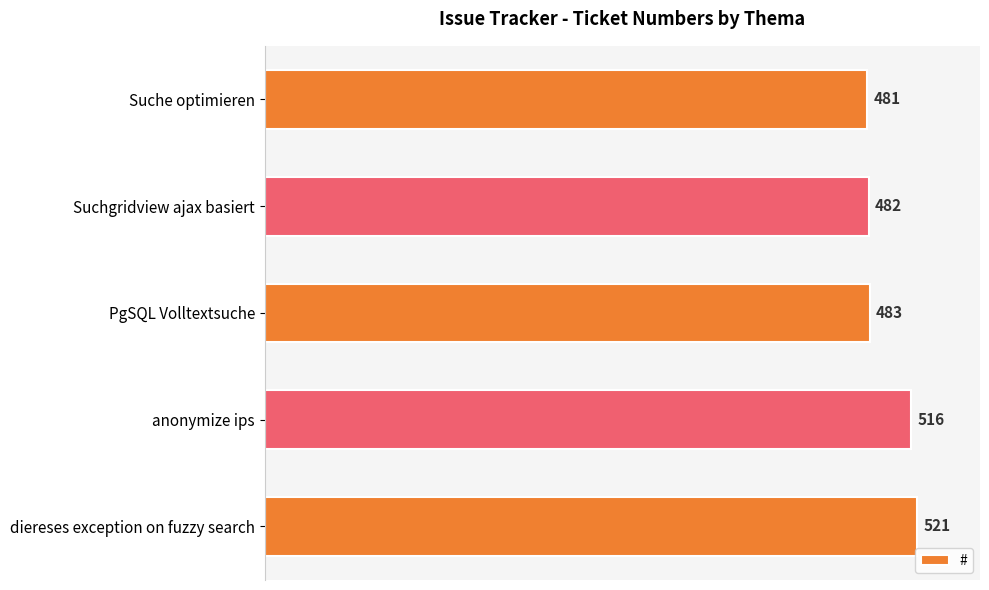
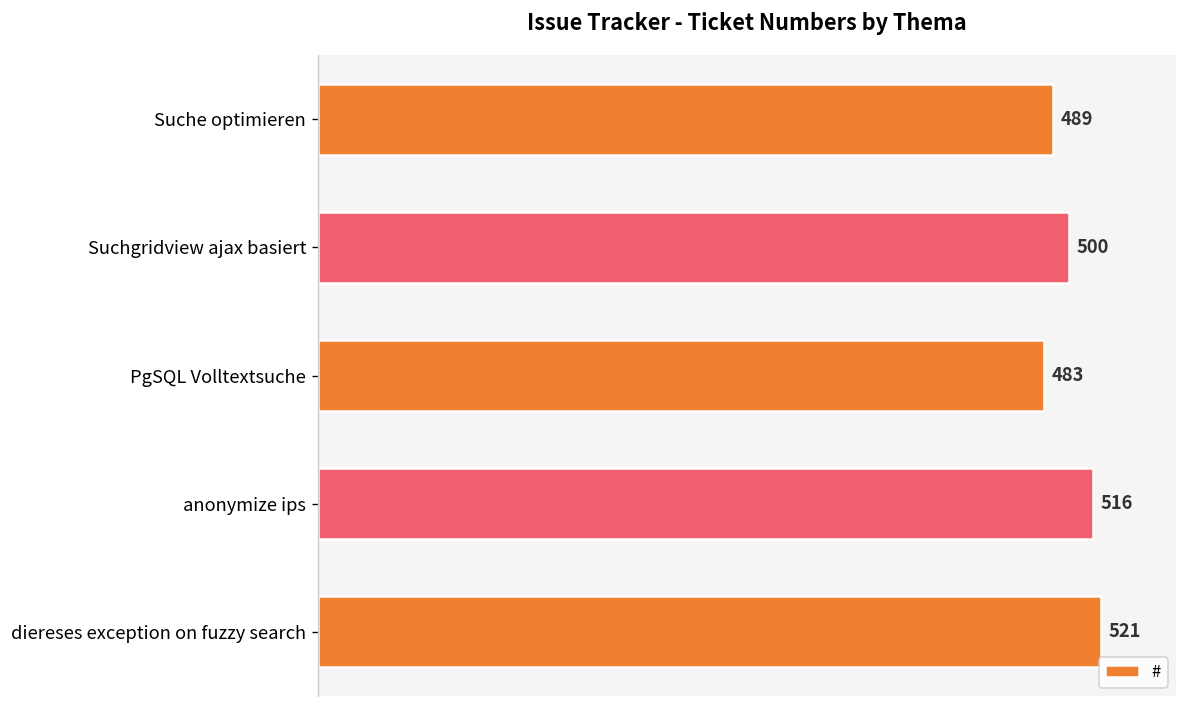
Suche optimieren: 481 -> 489
Suchgridview ajax basiert: 482 -> 500
